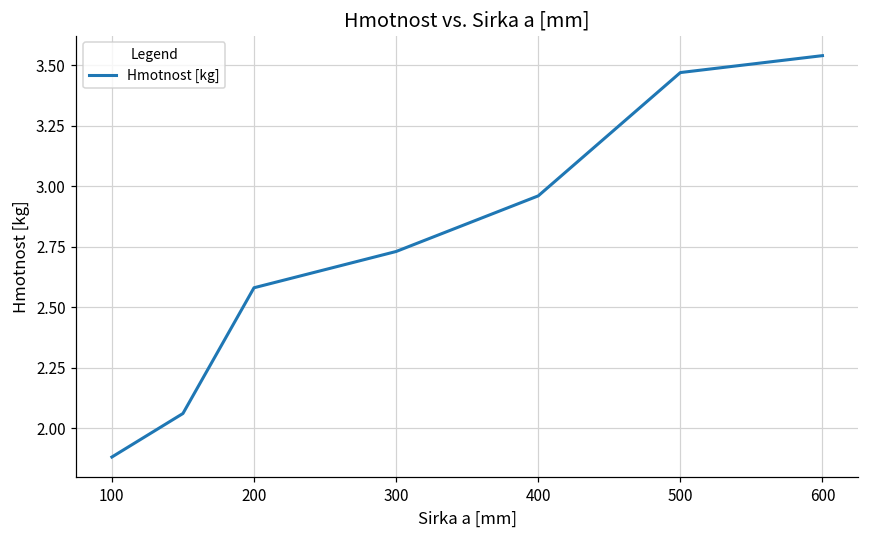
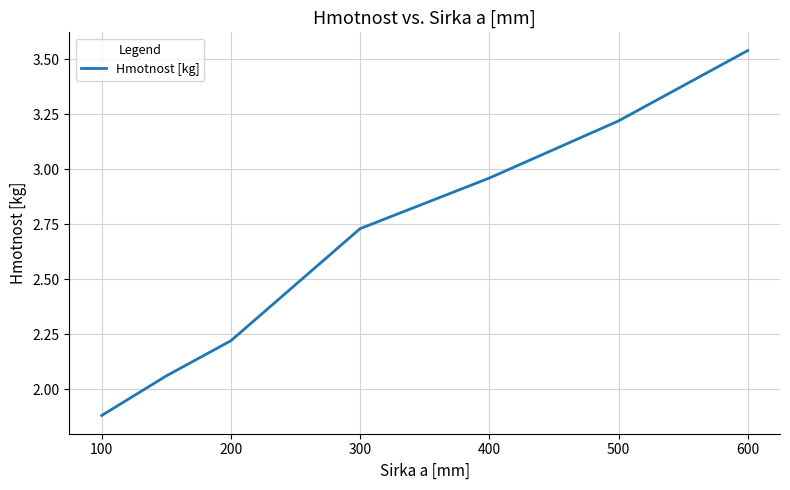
200: 2.58 -> 2.22
500: 3.47 -> 3.22
